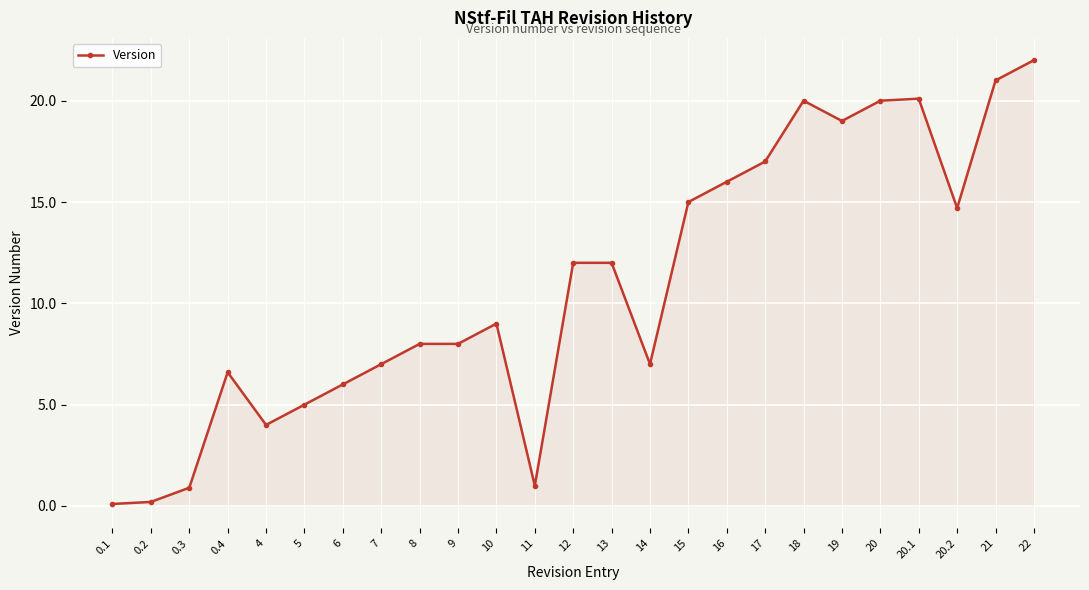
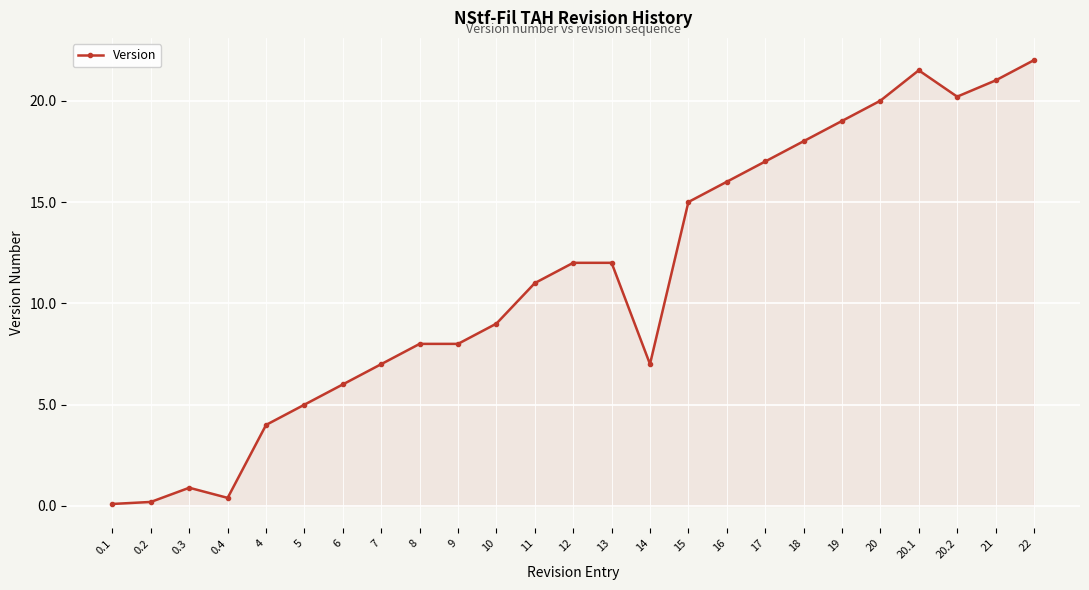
0.4: 6.6 -> 0.4
11: 1 -> 11
18: 20 -> 18
20.1: 20.1 -> 21.5
20.2: 14.7 -> 20.2
